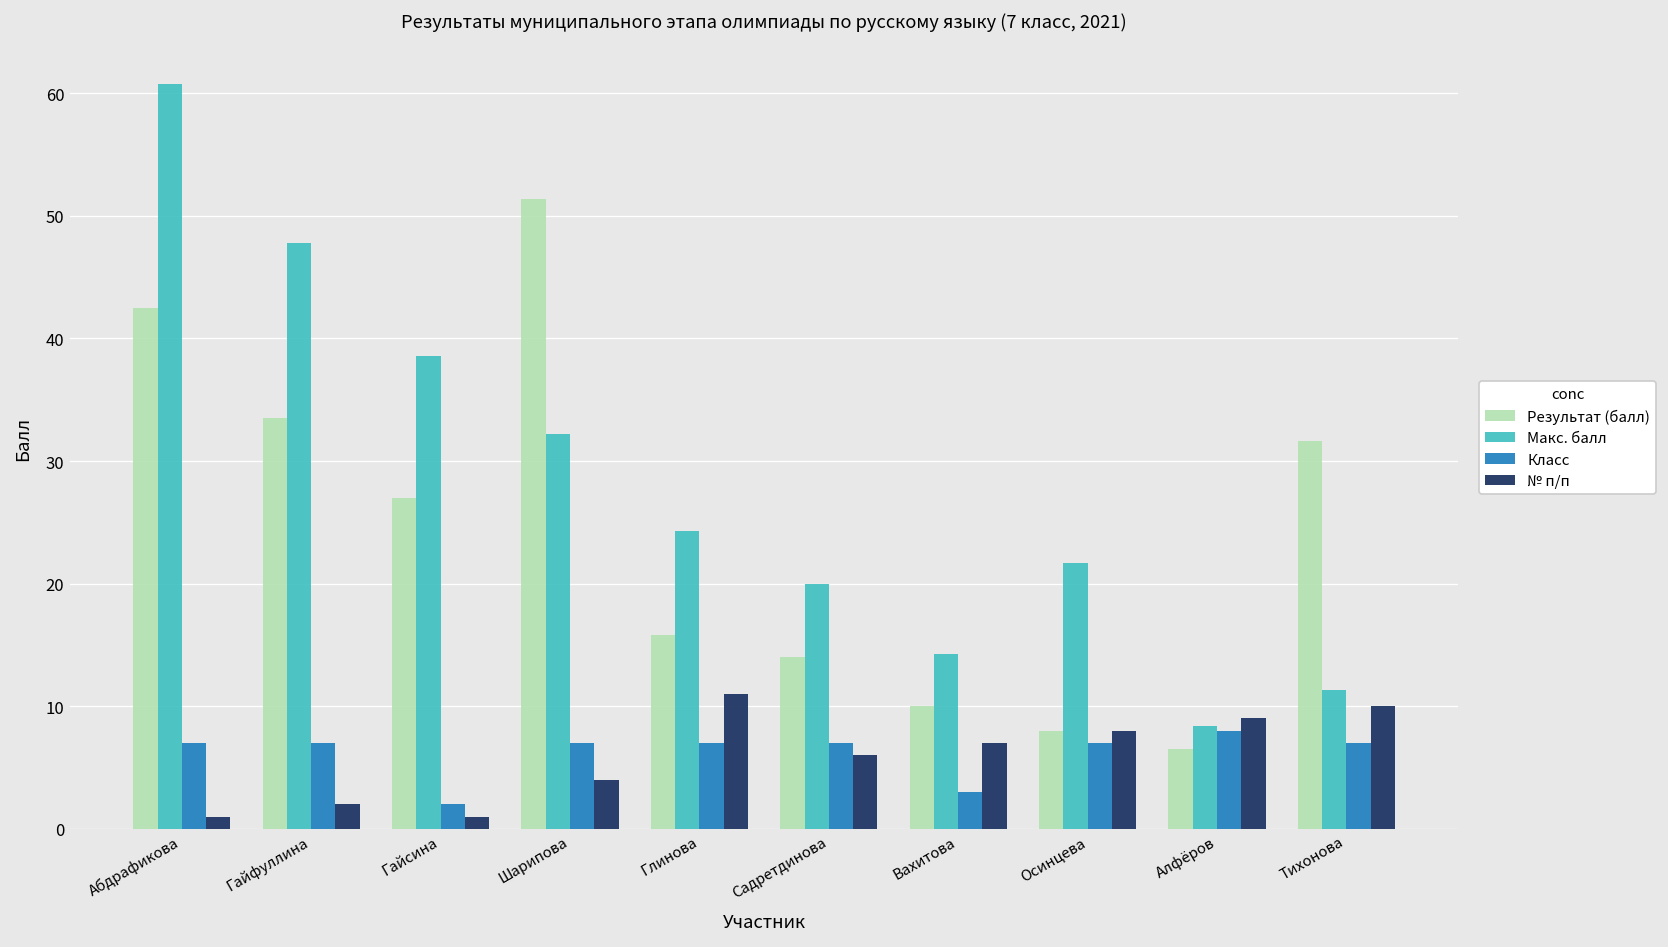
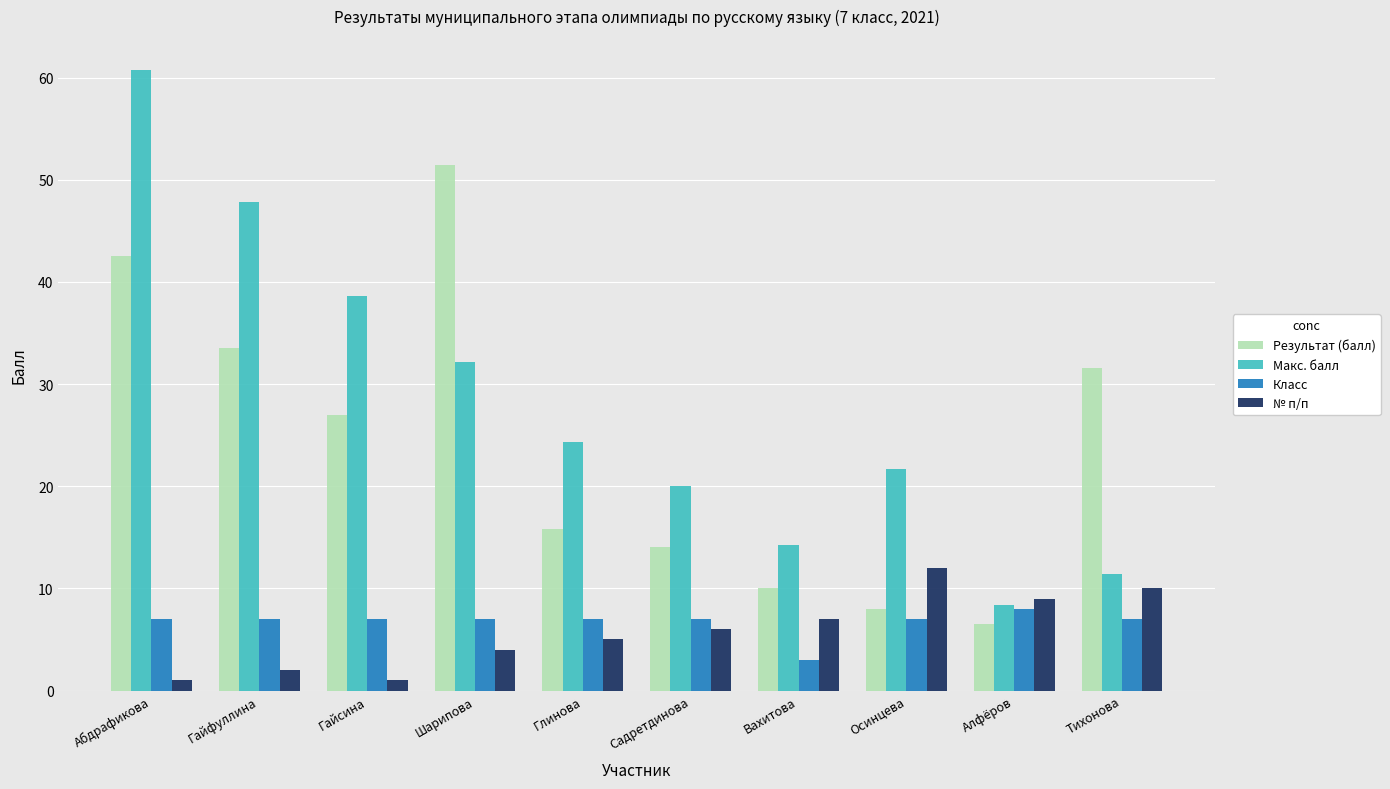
Класс, Гайсина: 2 -> 7
№ п/п, Глинова: 11 -> 5
№ п/п, Осинцева: 8 -> 12
